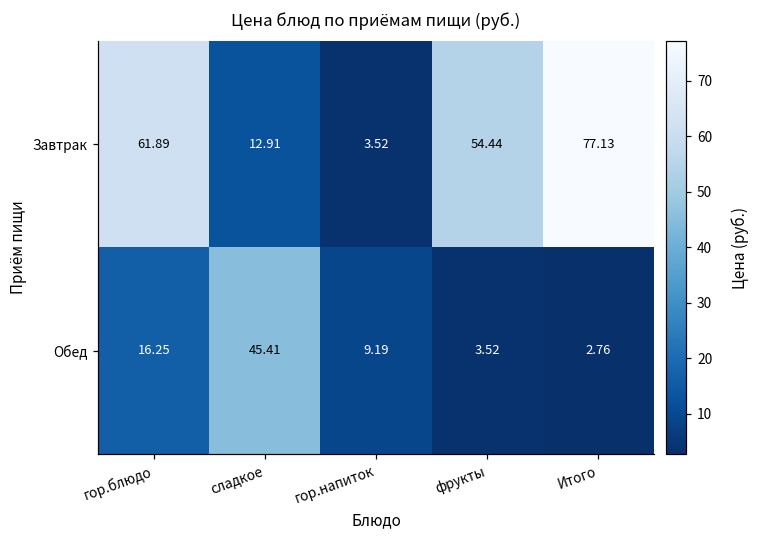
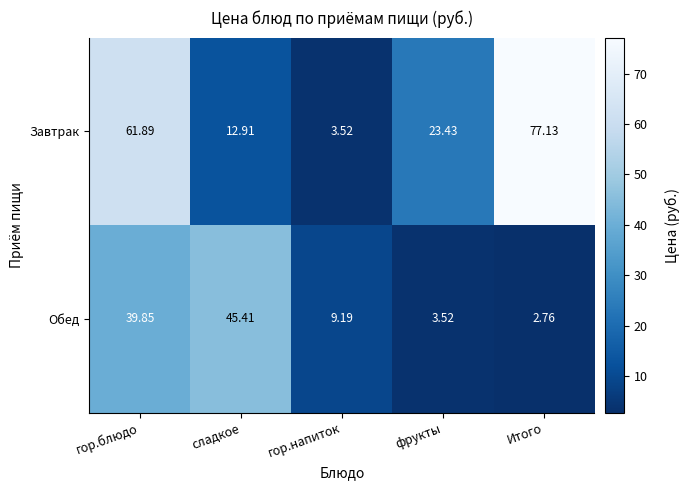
Завтрак, фрукты: 54.44 -> 23.43
Обед, гор.блюдо: 16.25 -> 39.85
